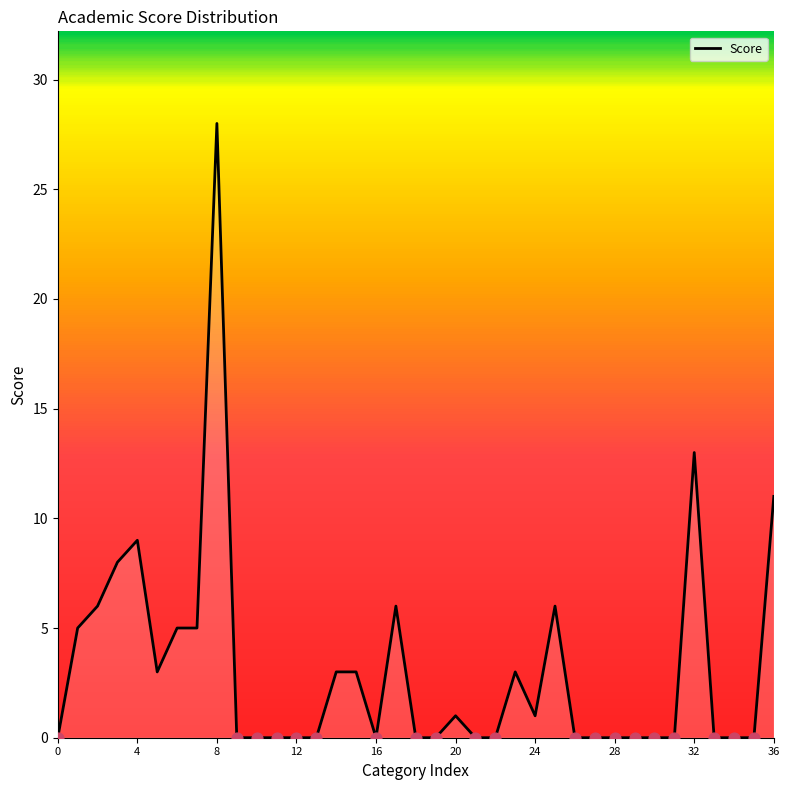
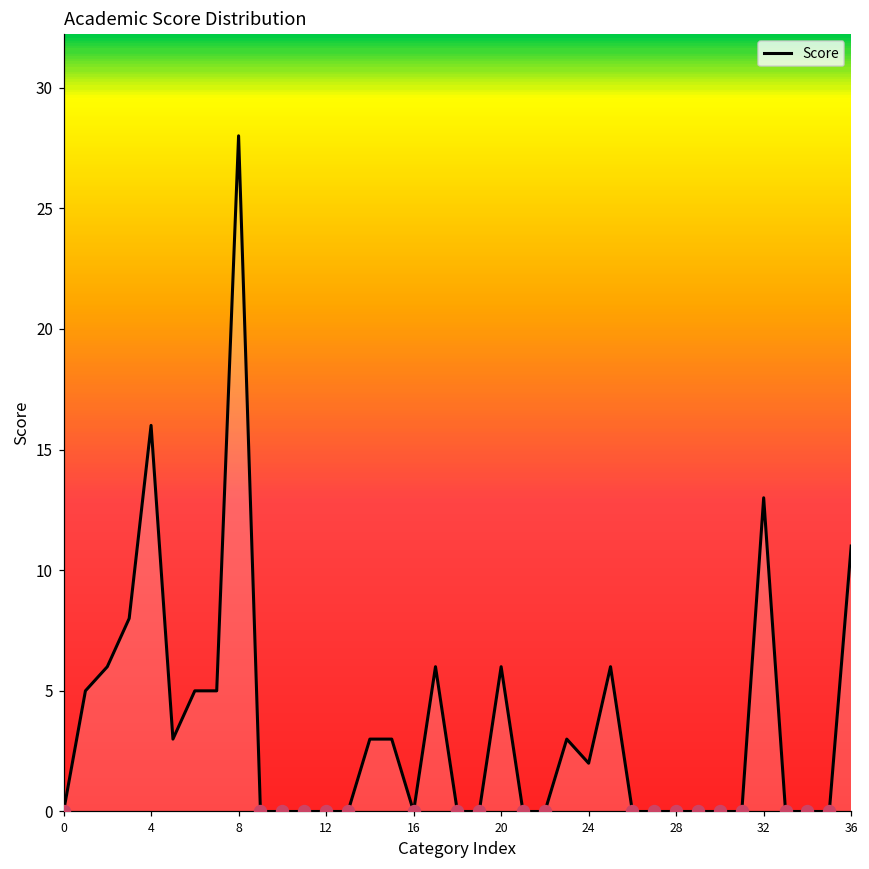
Score, 4: 9 -> 16
Score, 20: 1 -> 6
Score, 24: 1 -> 2
